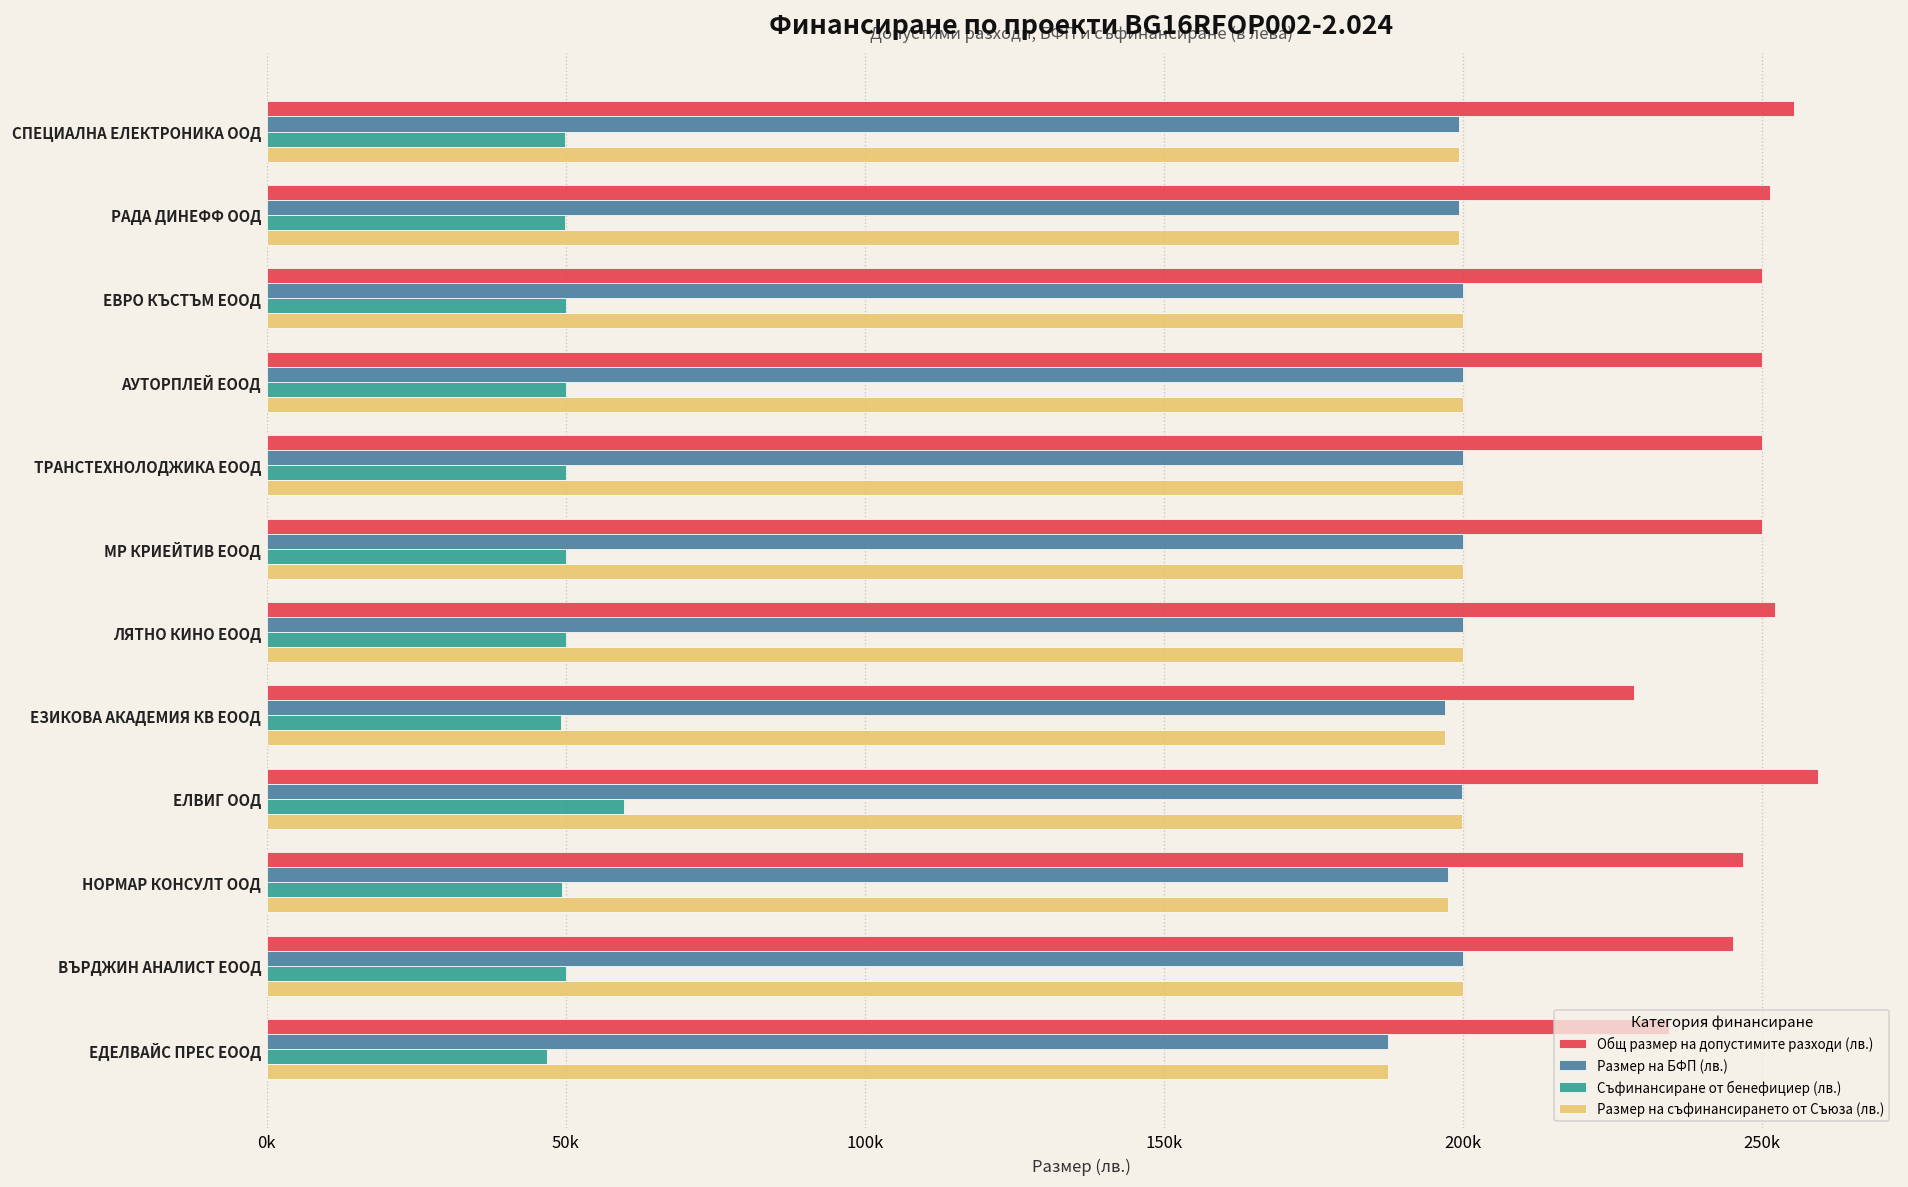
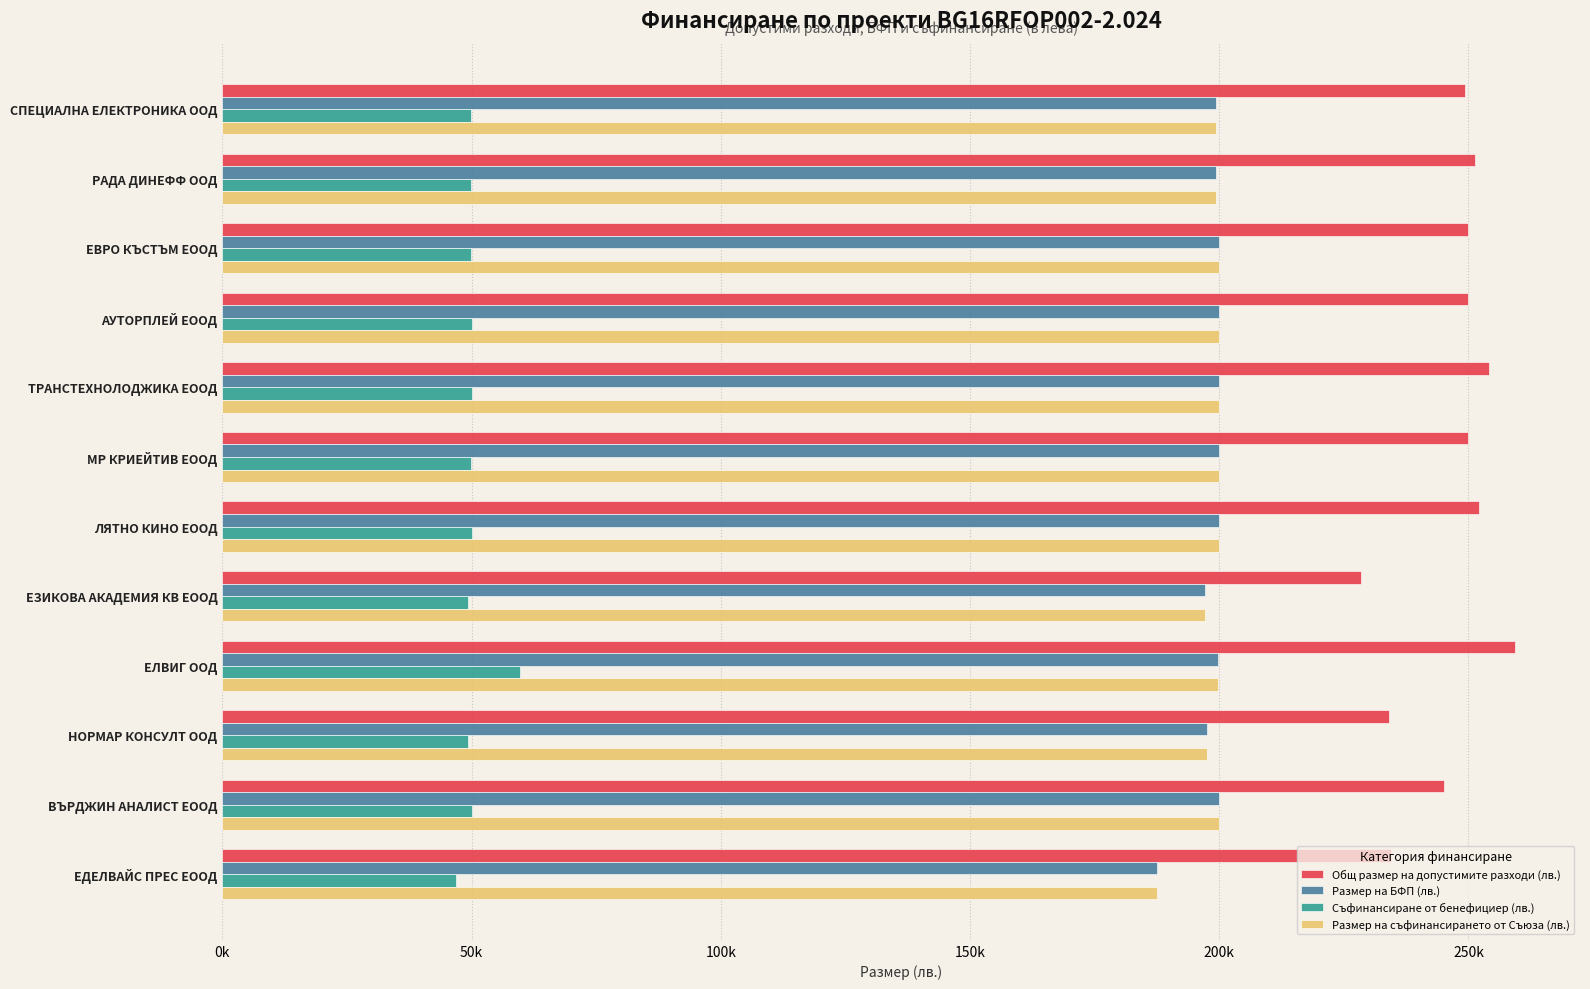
Общ размер на допустимите разходи (лв.), СПЕЦИАЛНА ЕЛЕКТРОНИКА ООД: 255000 -> 249000
Общ размер на допустимите разходи (лв.), ТРАНСТЕХНОЛОДЖИКА ЕООД: 250000 -> 254000
Общ размер на допустимите разходи (лв.), НОРМАР КОНСУЛТ ООД: 247000 -> 234000
